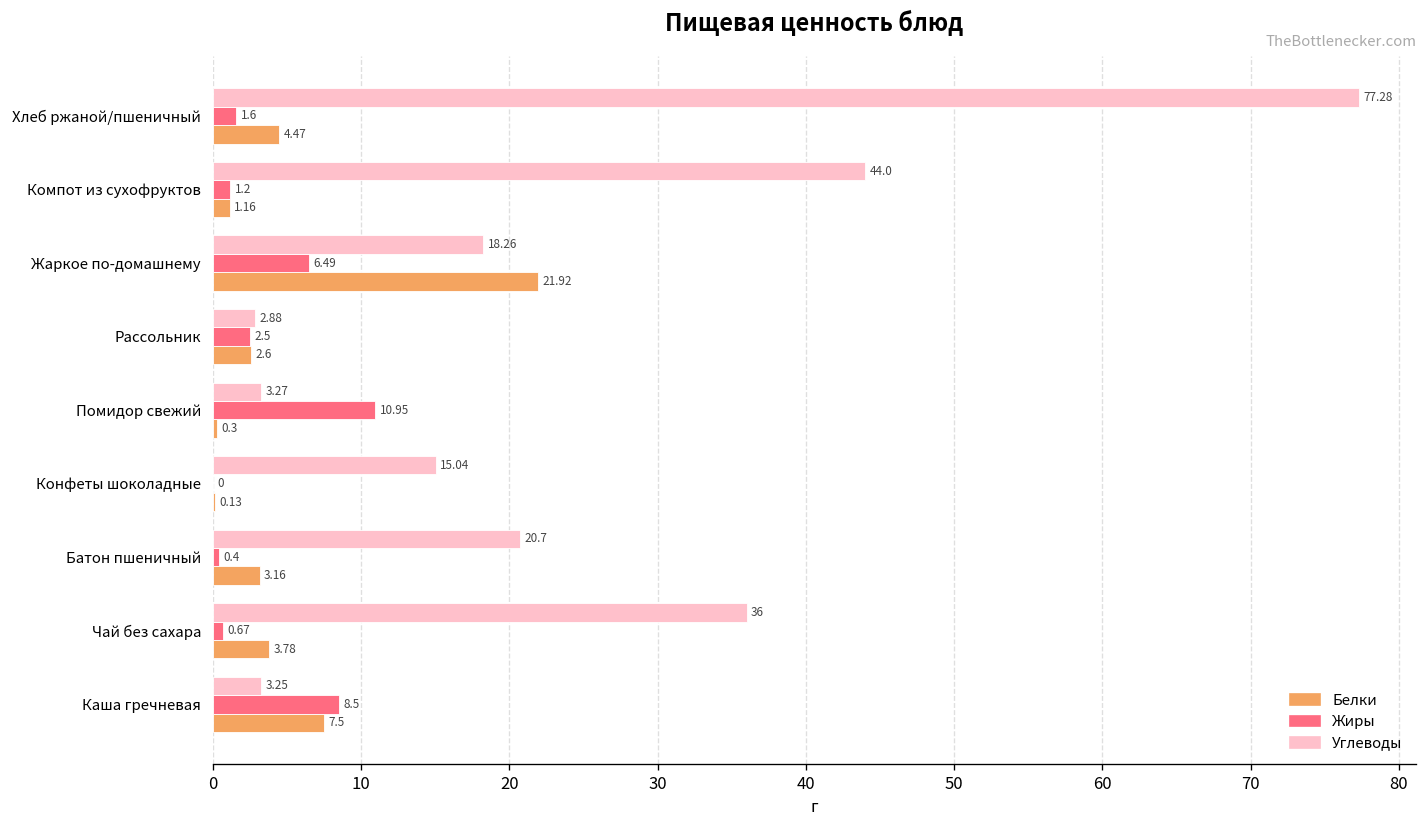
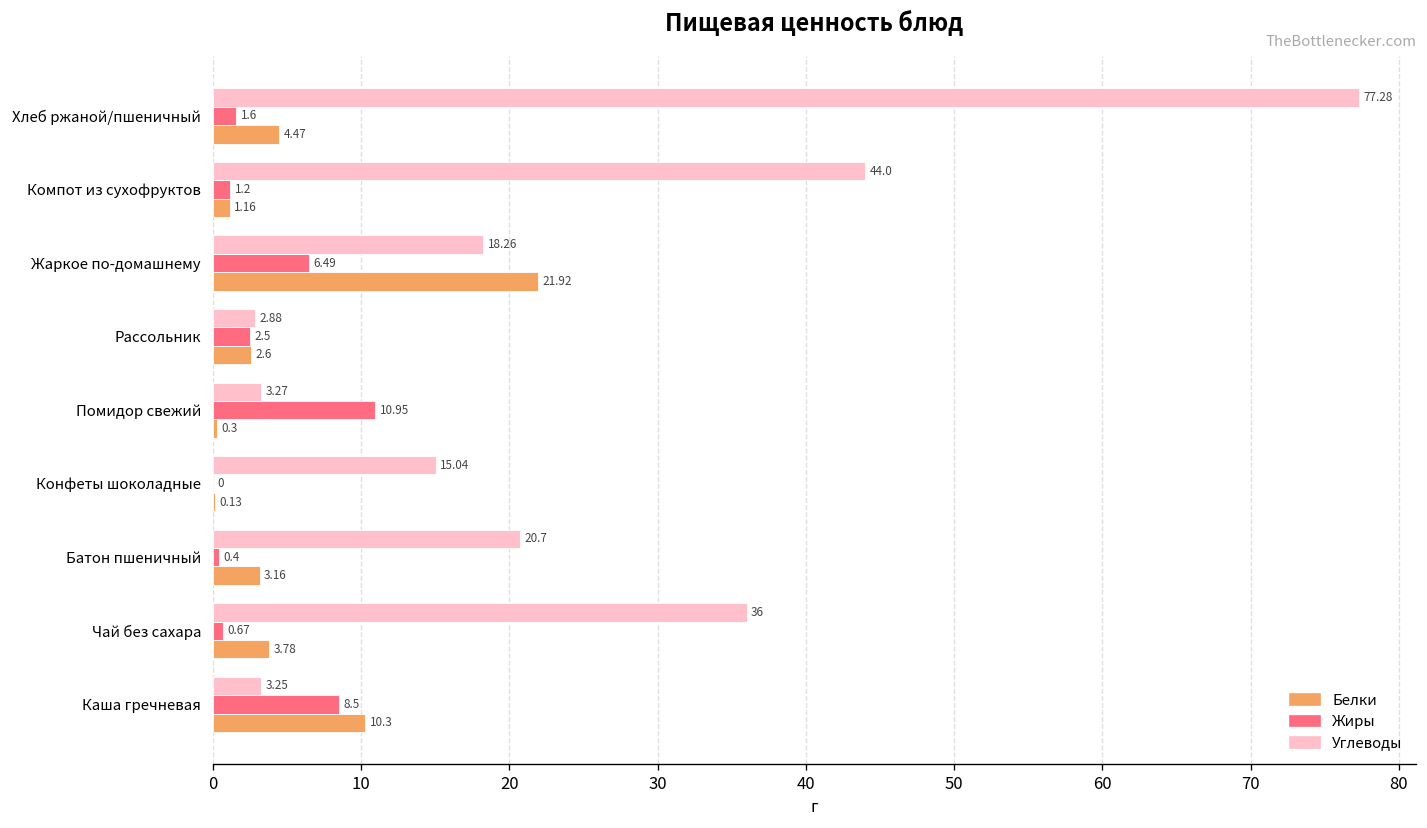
Белки, Каша гречневая: 7.5 -> 10.3
